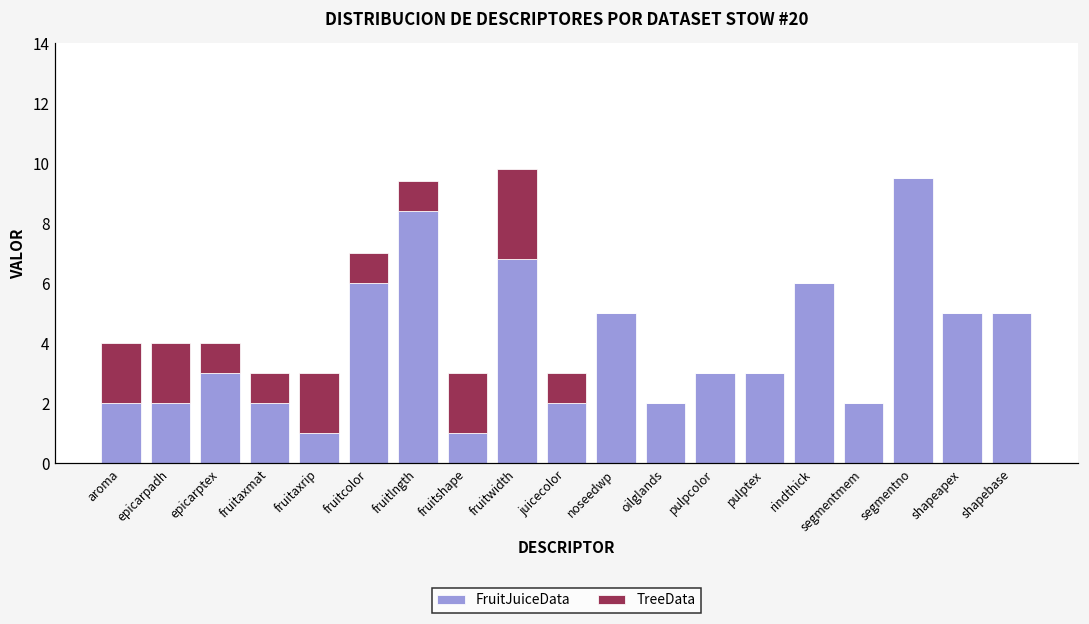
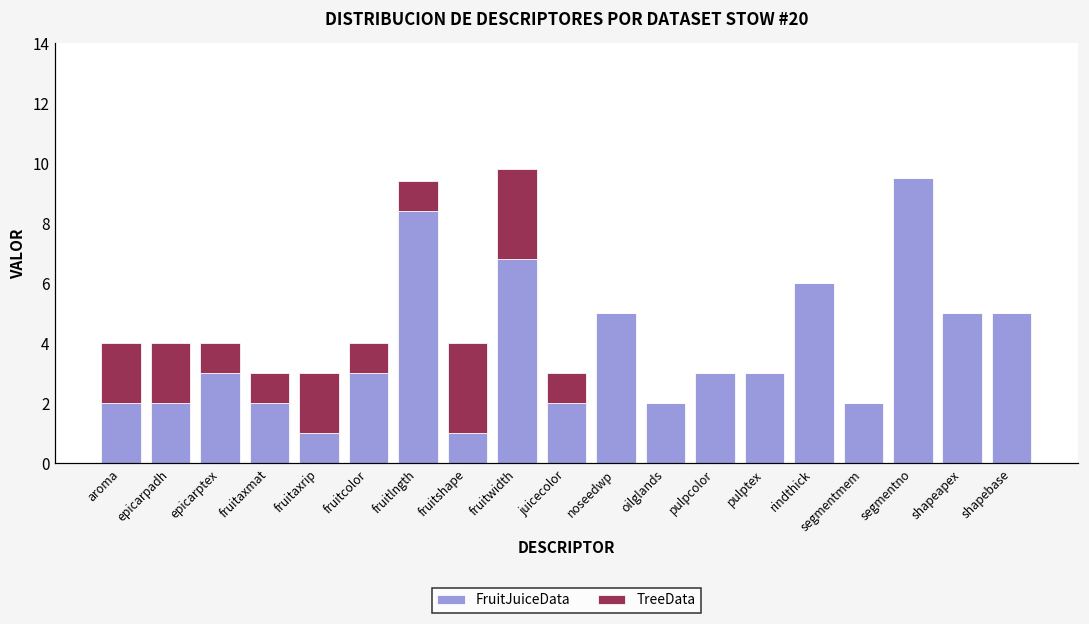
FruitJuiceData, fruitcolor: 6 -> 3
TreeData, fruitshape: 2 -> 3
